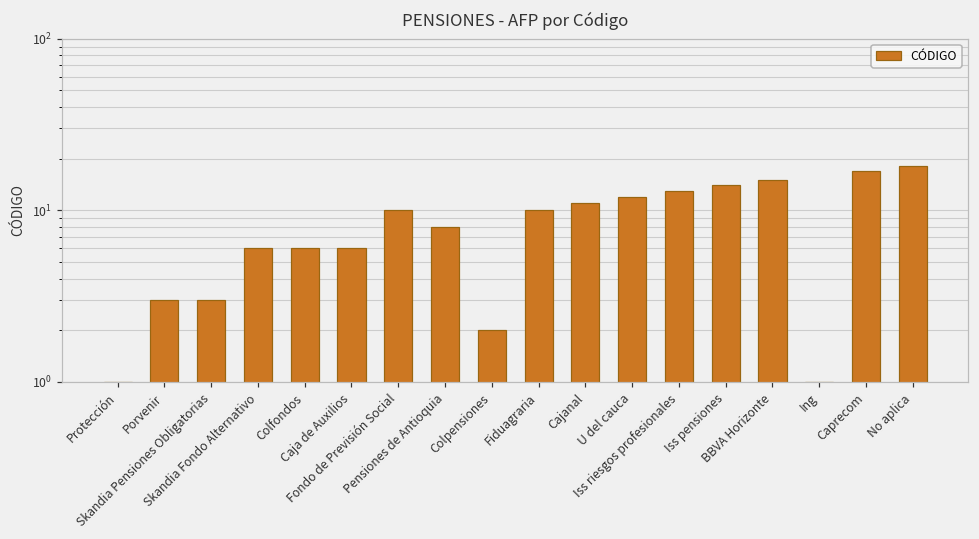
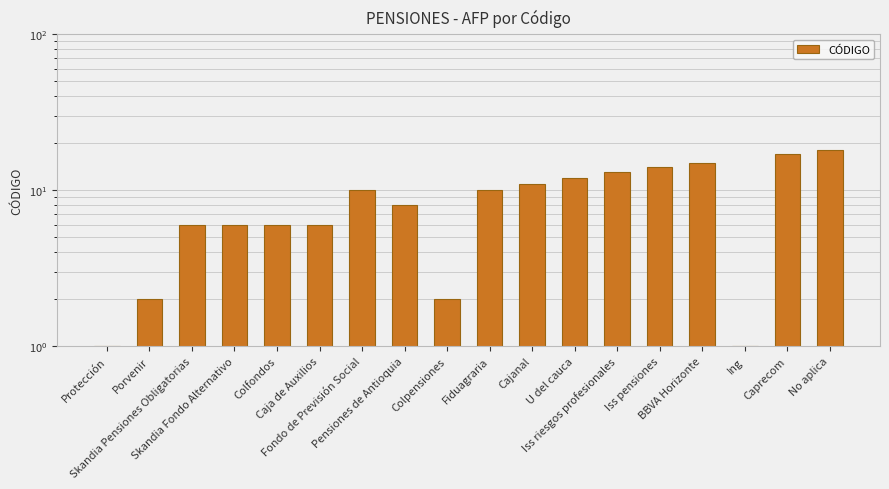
Porvenir: 3 -> 2
Skandia Pensiones Obligatorias: 3 -> 6
